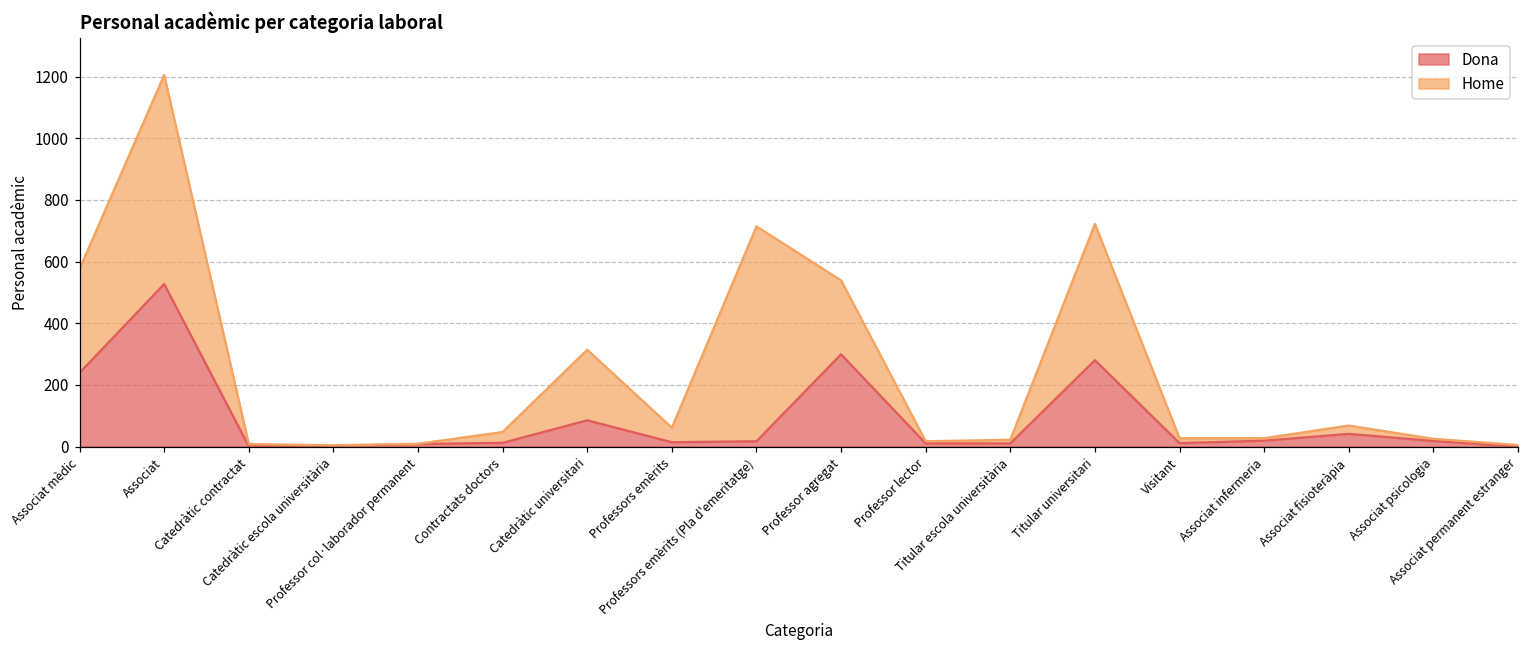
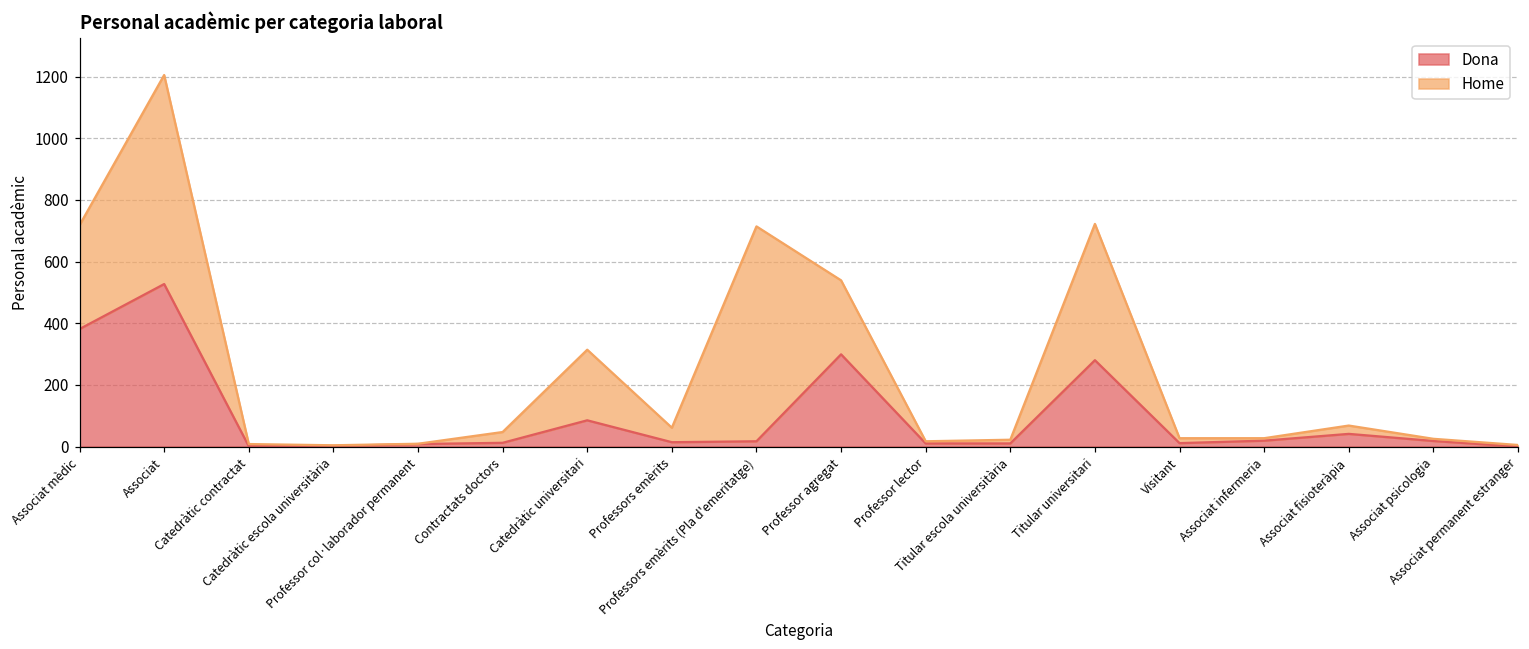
Dona, Associat mèdic: 240 -> 380
